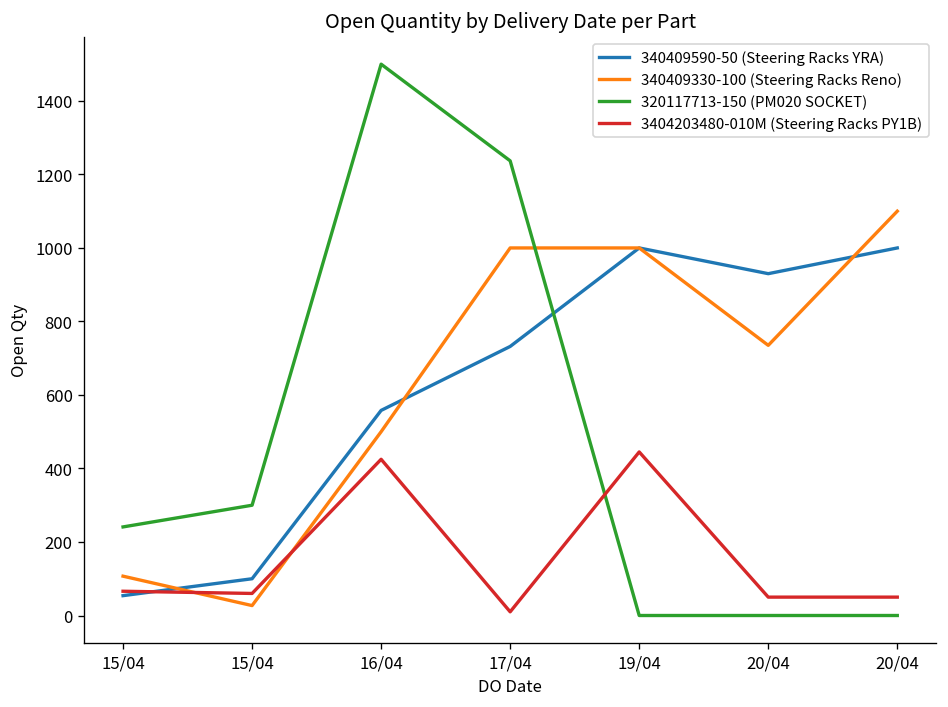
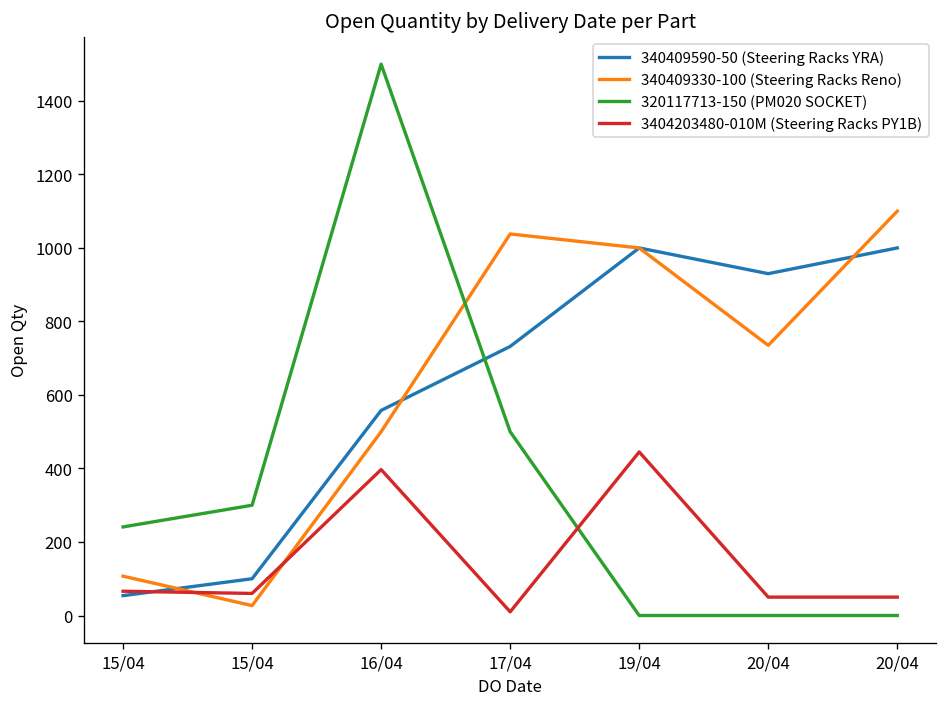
3404203480-010M (Steering Racks PY1B), 16/04: 430 -> 400
340409330-100 (Steering Racks Reno), 17/04: 1000 -> 1040
320117713-150 (PM020 SOCKET), 17/04: 1240 -> 500
